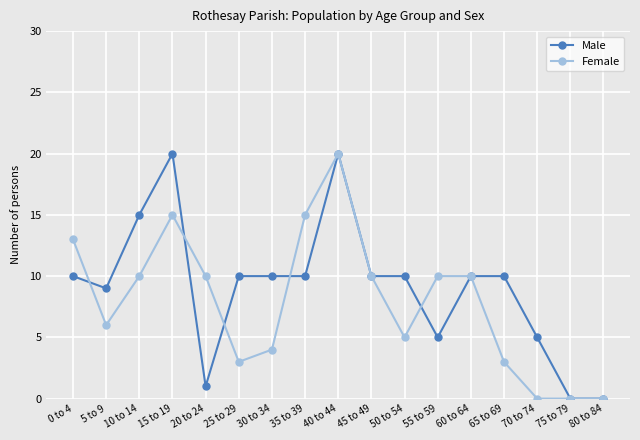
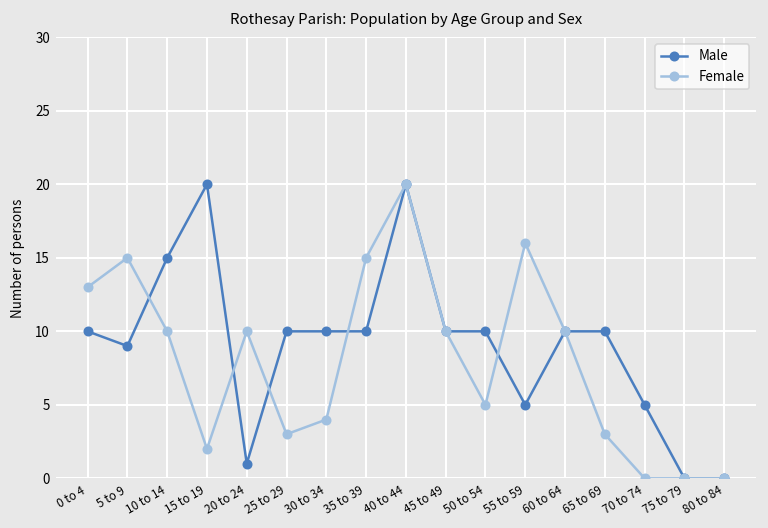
Female, 5 to 9: 6 -> 15
Female, 15 to 19: 15 -> 2
Female, 55 to 59: 10 -> 16
